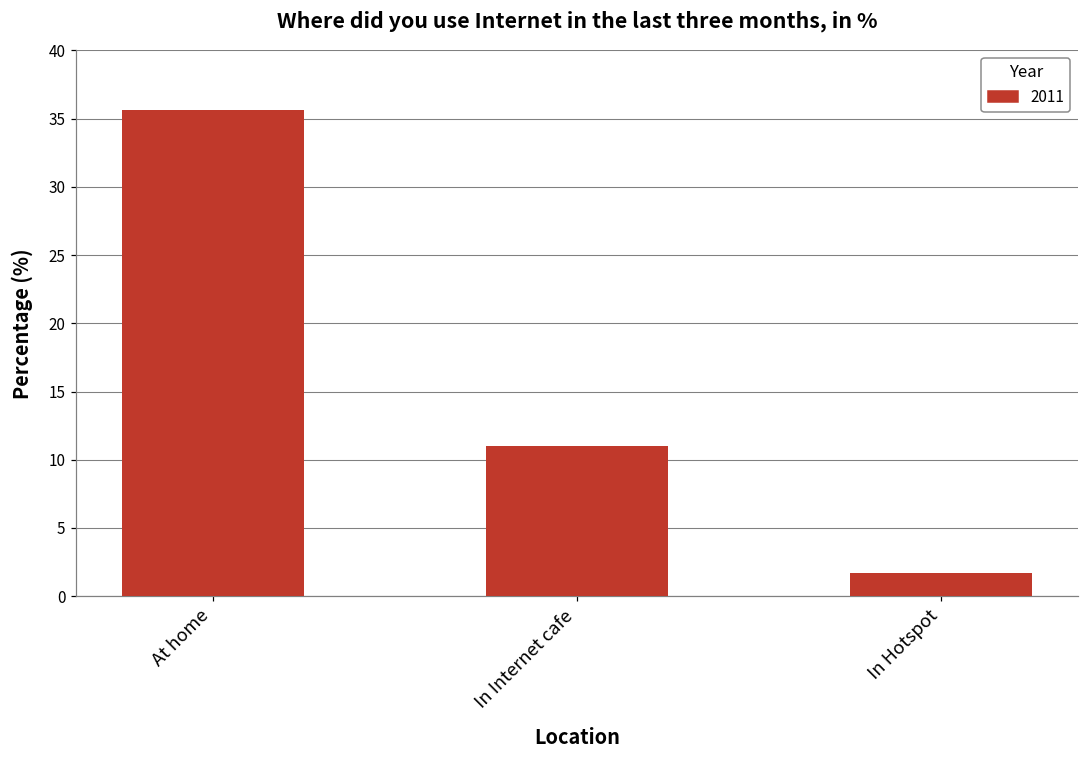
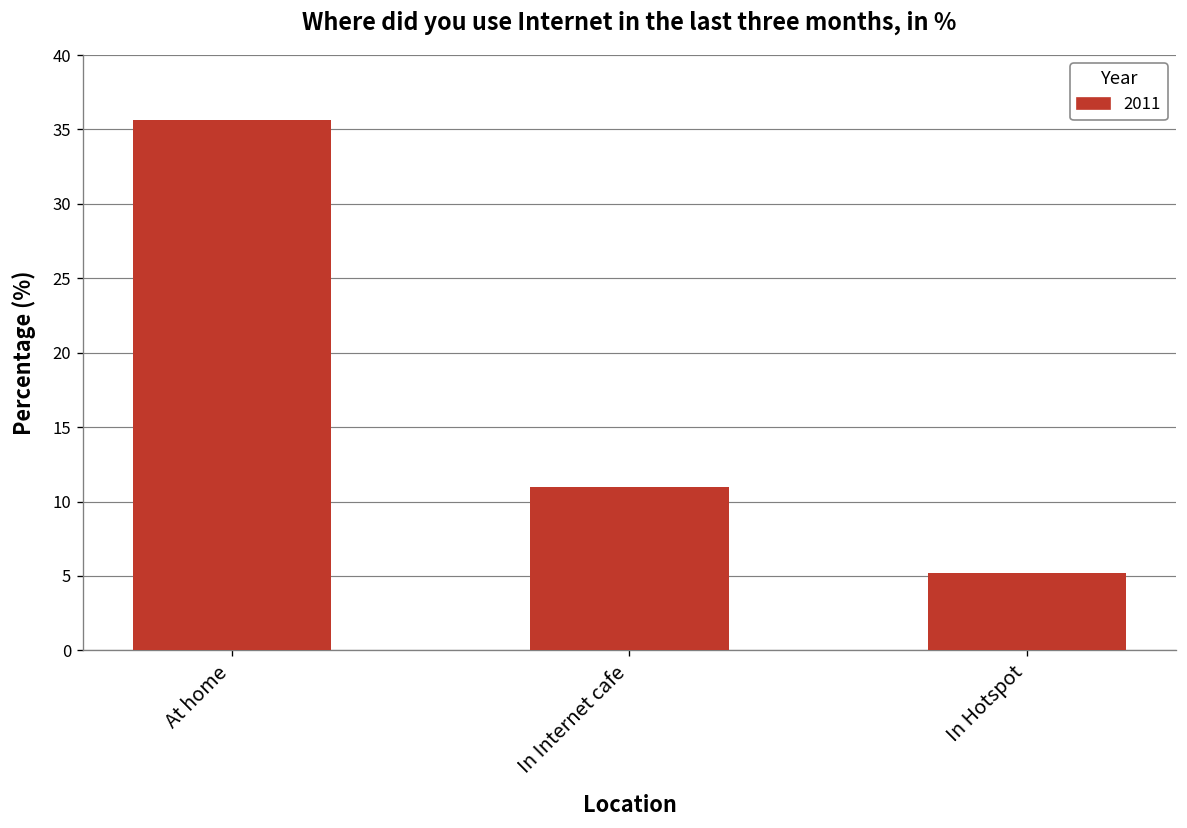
In Hotspot: 1.7 -> 5.2
